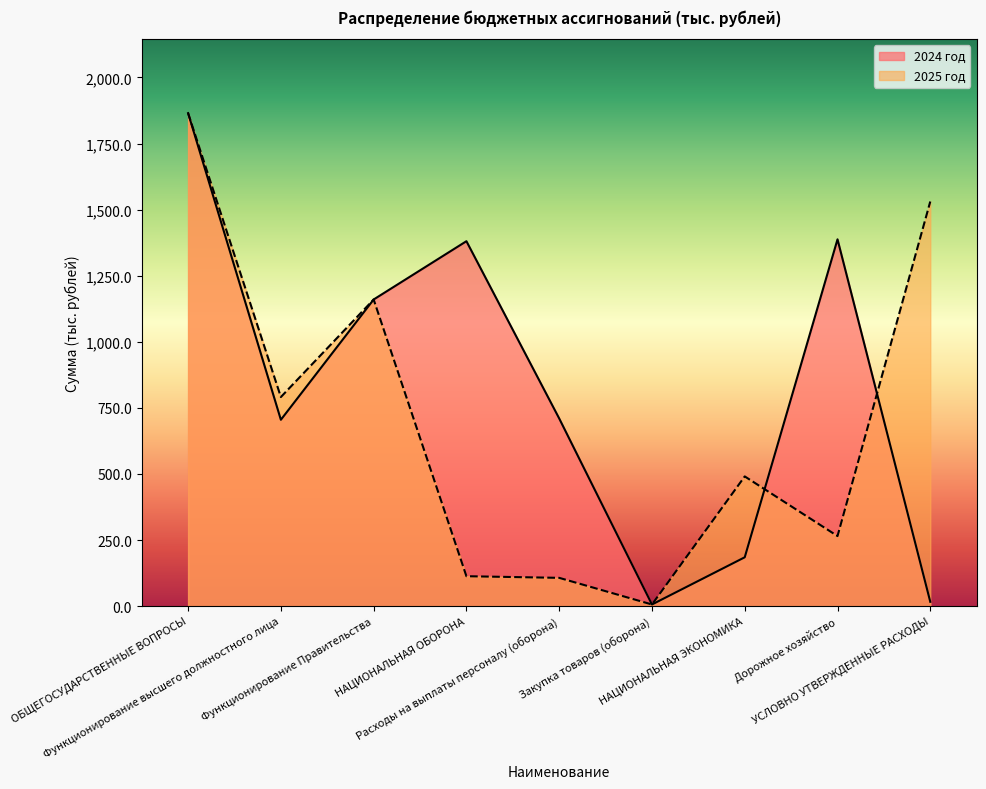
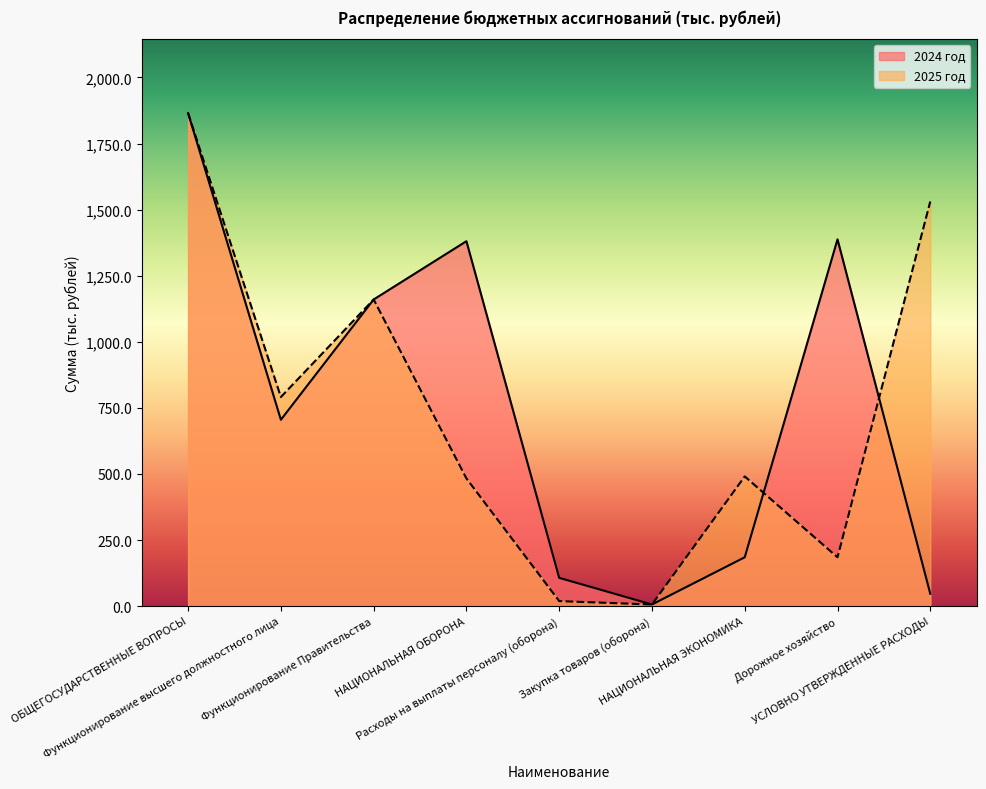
2025 год, НАЦИОНАЛЬНАЯ ОБОРОНА: 110 -> 480
2024 год, Расходы на выплаты персоналу (оборона): 710 -> 110
2025 год, Расходы на выплаты персоналу (оборона): 110 -> 20
2025 год, Дорожное хозяйство: 270 -> 180
2024 год, УСЛОВНО УТВЕРЖДЕННЫЕ РАСХОДЫ: 20 -> 50
